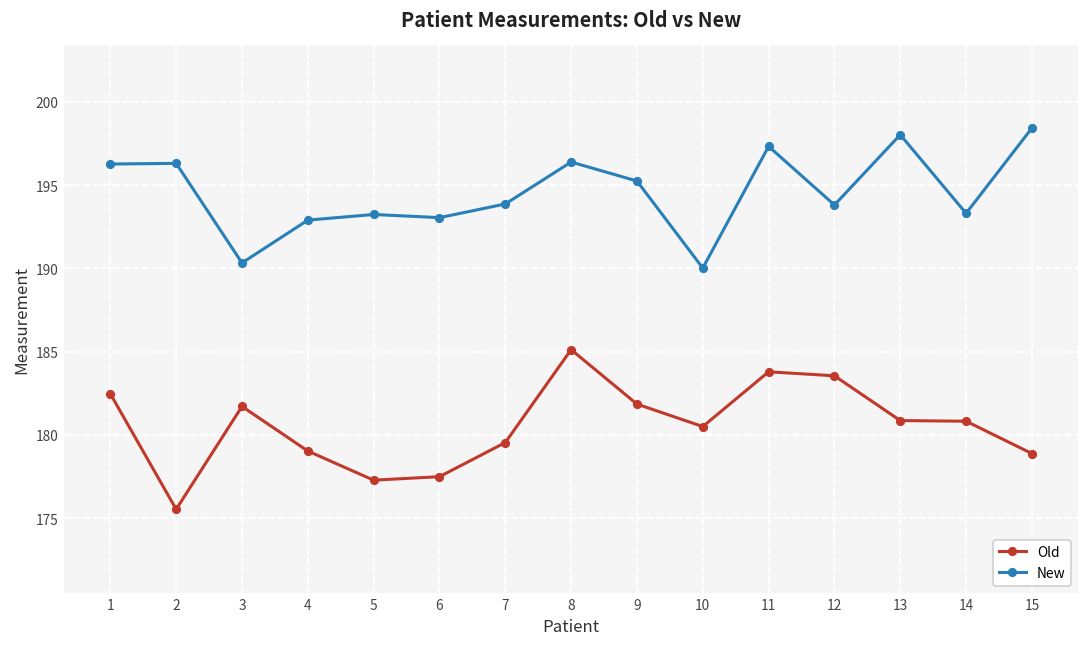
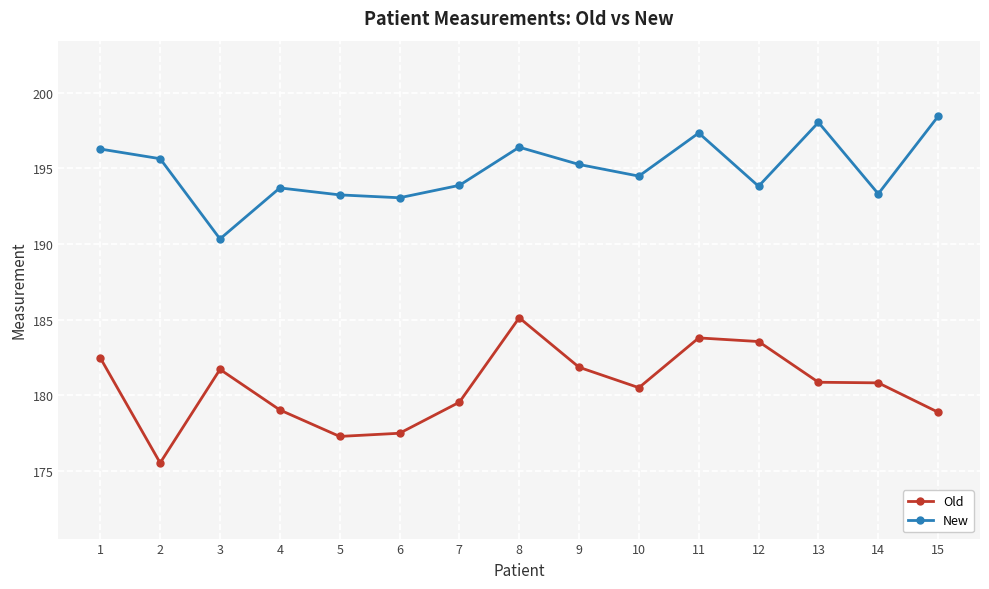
New, 2: 196.3 -> 195.6
New, 4: 192.9 -> 193.7
New, 10: 190.0 -> 194.5
